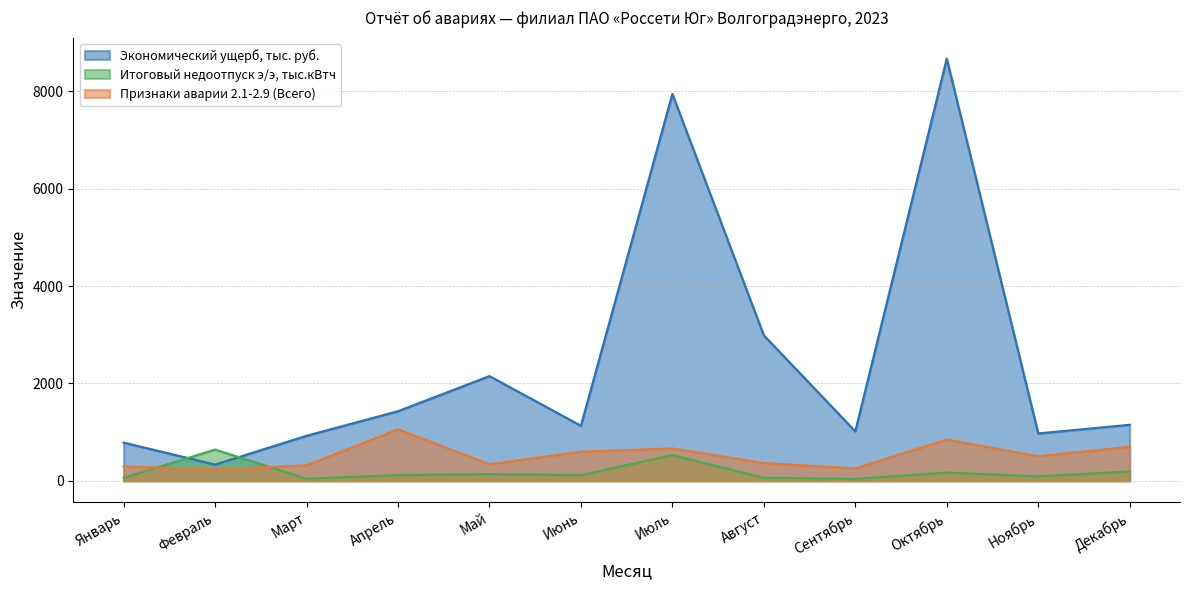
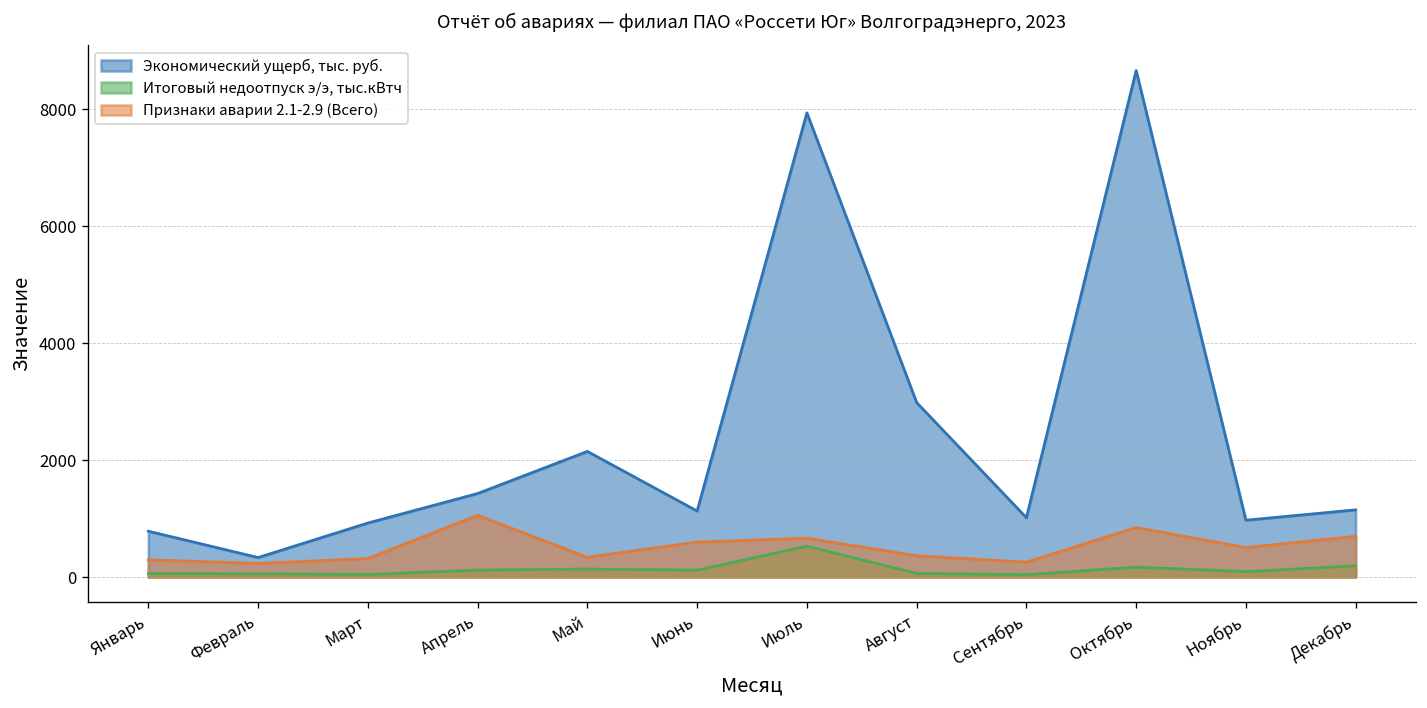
Итоговый недоотпуск э/э, тыс.кВтч, Февраль: 600 -> 100
